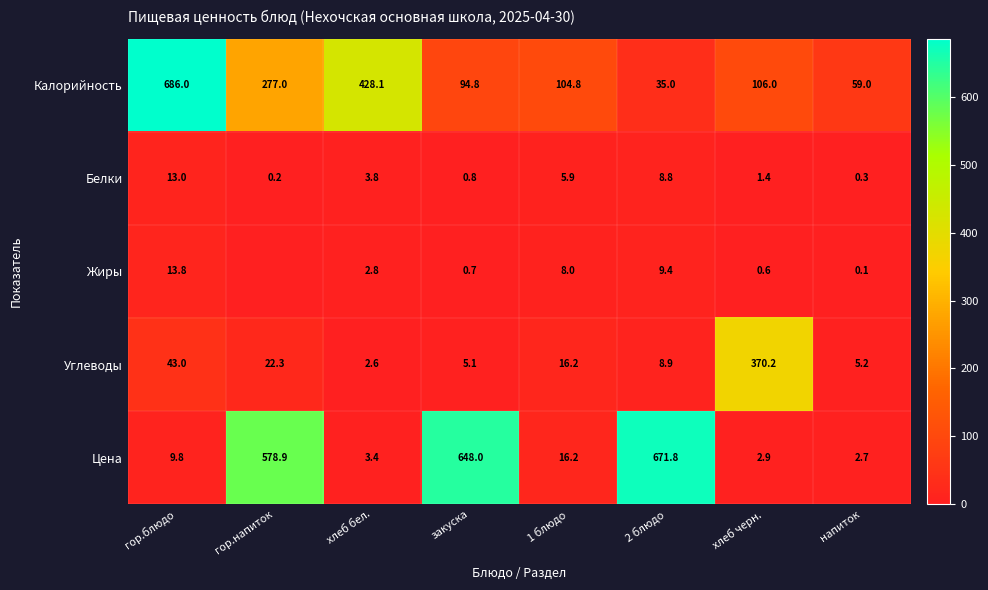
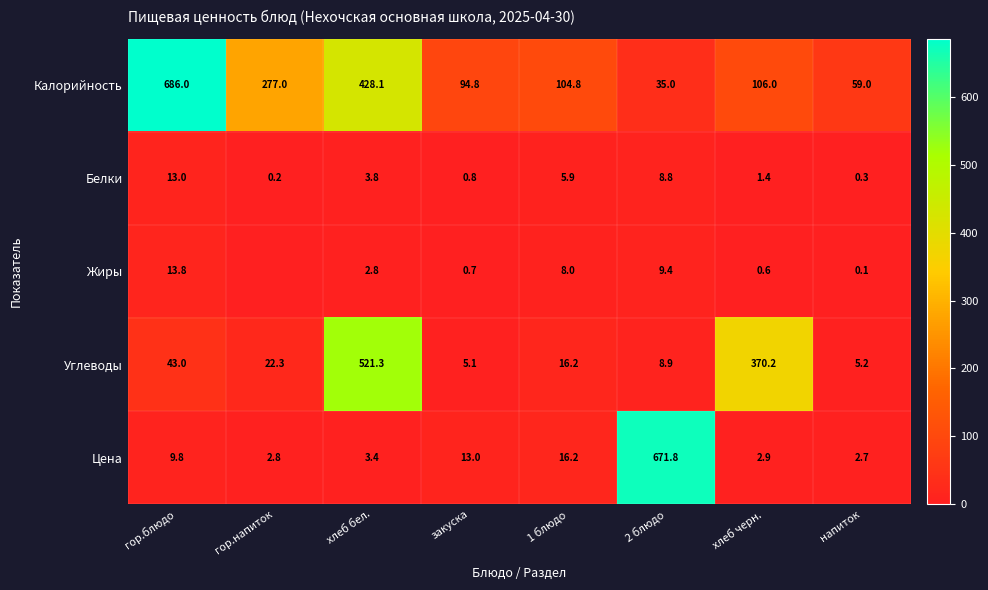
Углеводы, хлеб бел.: 2.6 -> 521.3
Цена, гор.напиток: 578.9 -> 2.8
Цена, закуска: 648.0 -> 13.0
